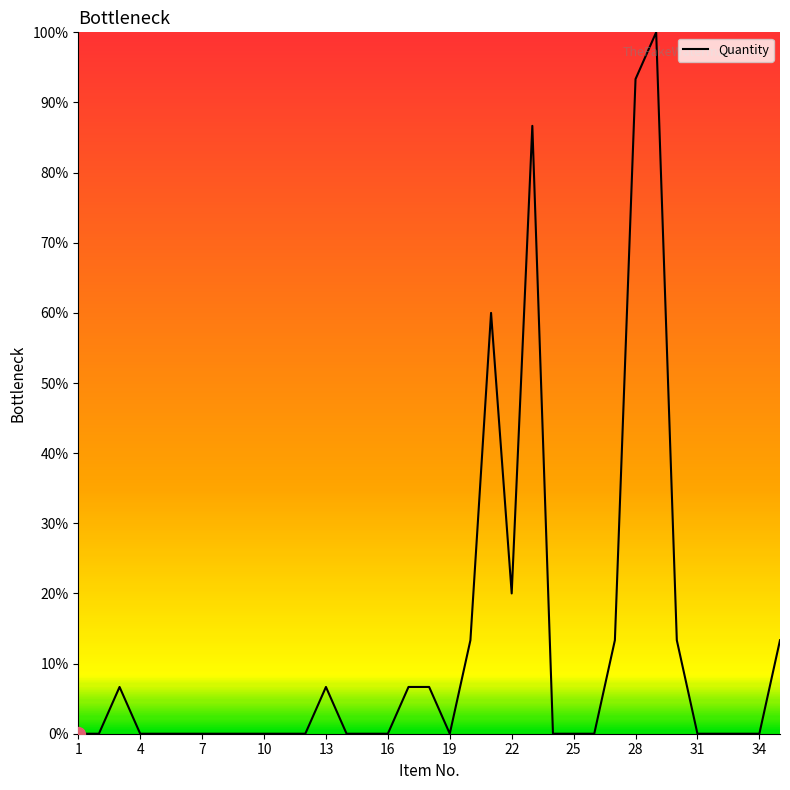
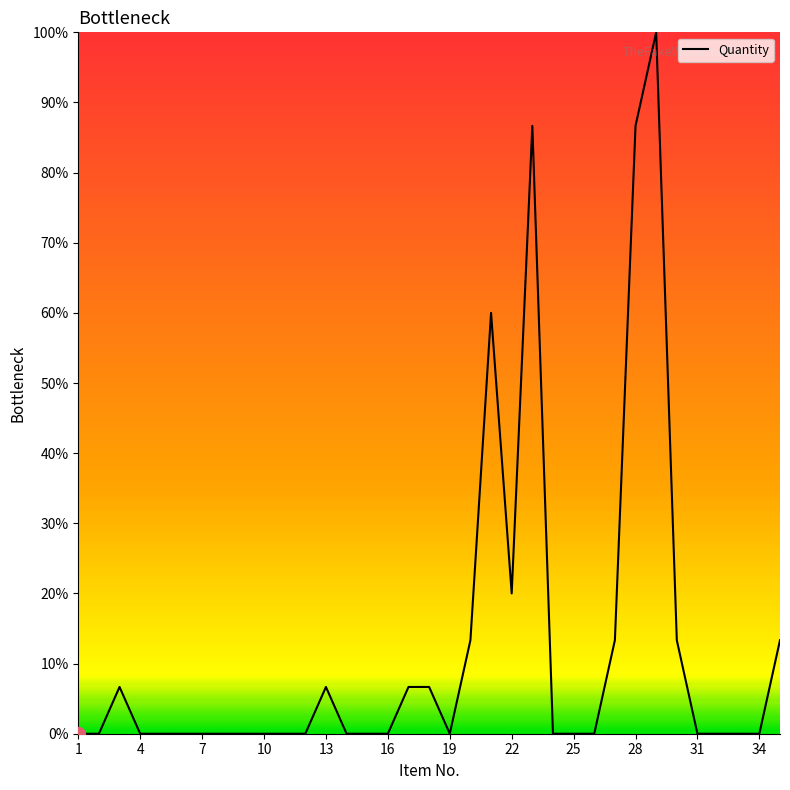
Quantity, 28: 93% -> 87%
